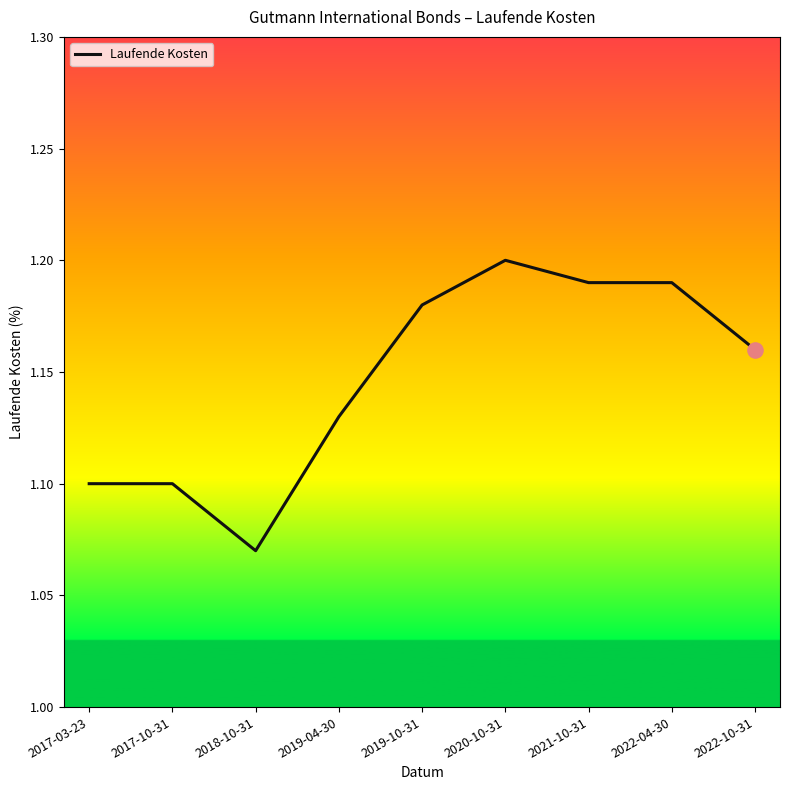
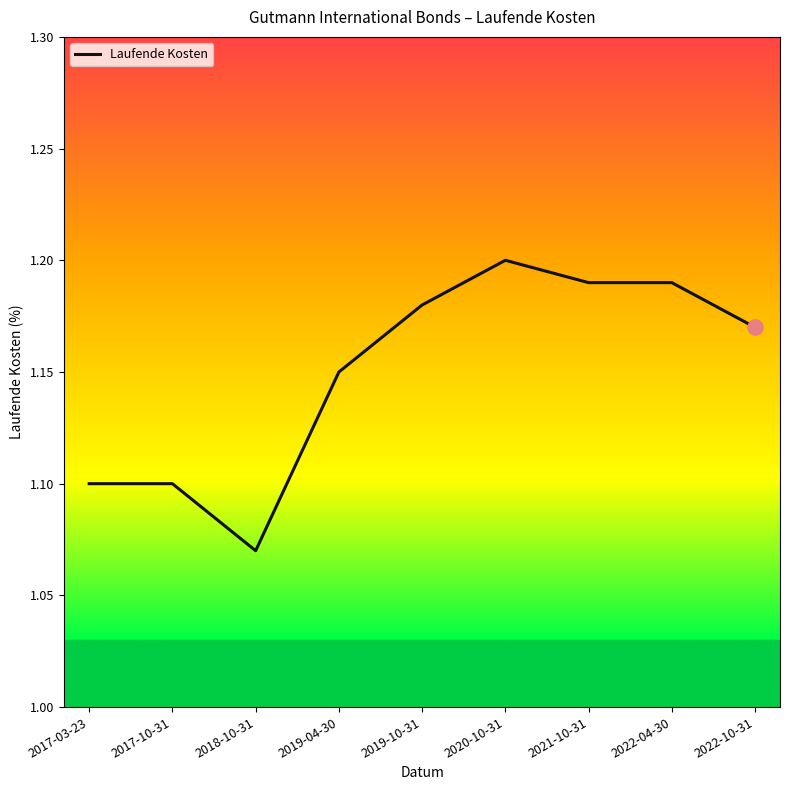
Laufende Kosten, 2019-04-30: 1.13 -> 1.15
Laufende Kosten, 2022-10-31: 1.16 -> 1.17
